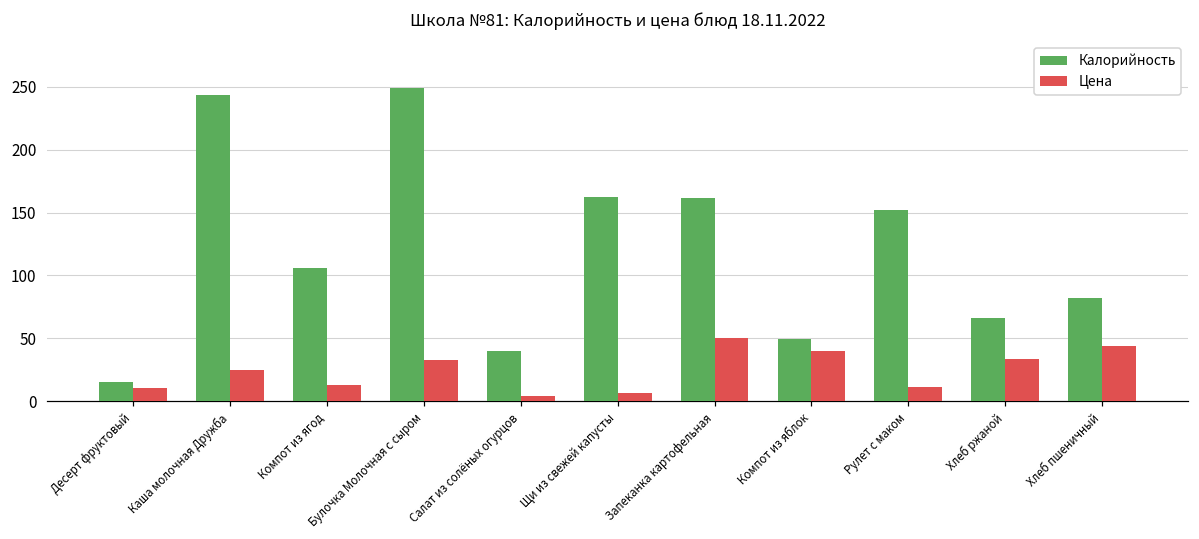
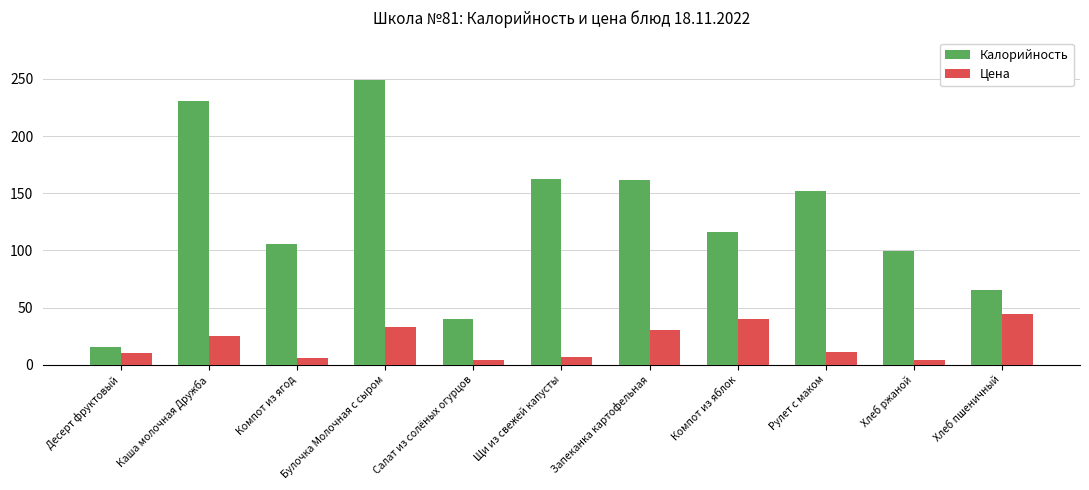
Калорийность, Каша молочная Дружба: 244 -> 231
Цена, Компот из ягод: 13 -> 6
Цена, Запеканка картофельная: 50 -> 30
Калорийность, Компот из яблок: 50 -> 116
Калорийность, Хлеб ржаной: 66 -> 99
Цена, Хлеб ржаной: 33 -> 4
Калорийность, Хлеб пшеничный: 82 -> 65
